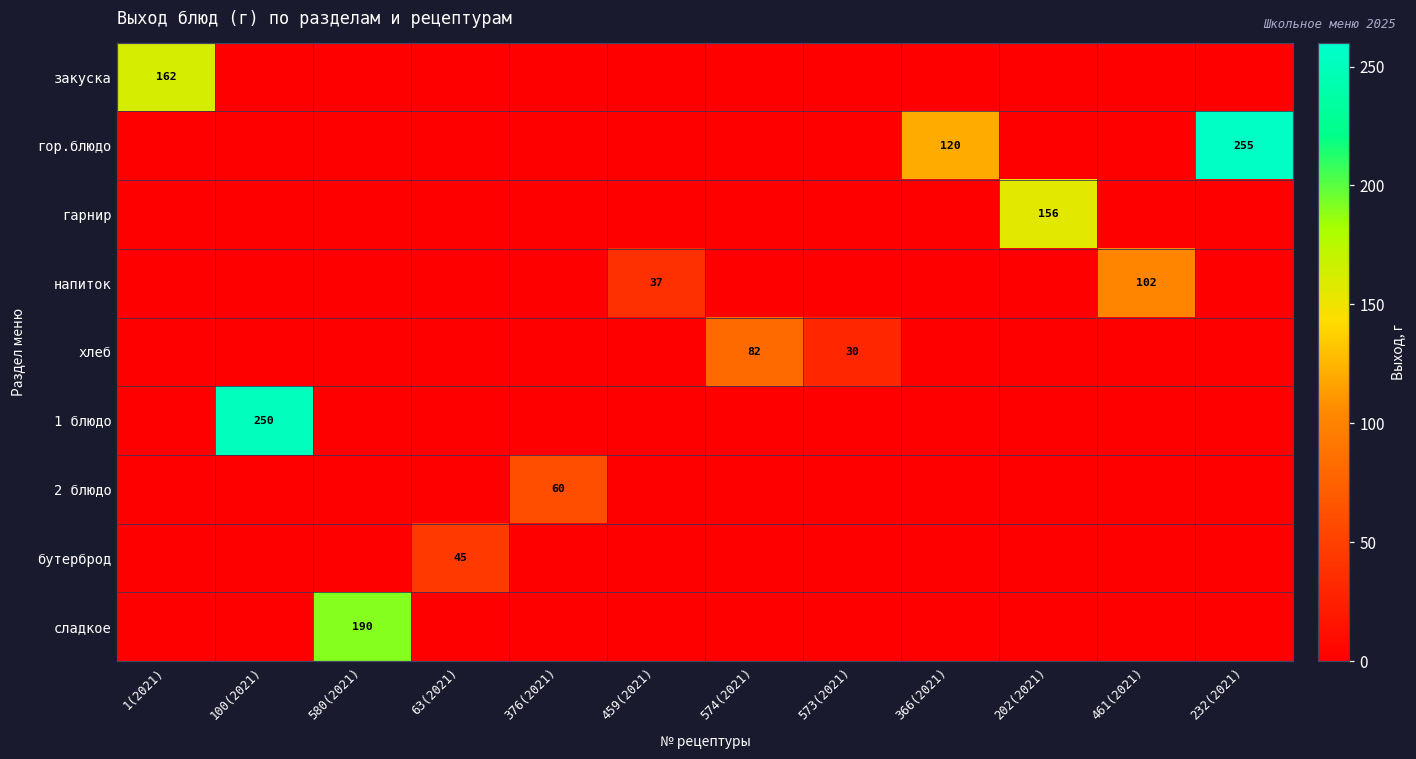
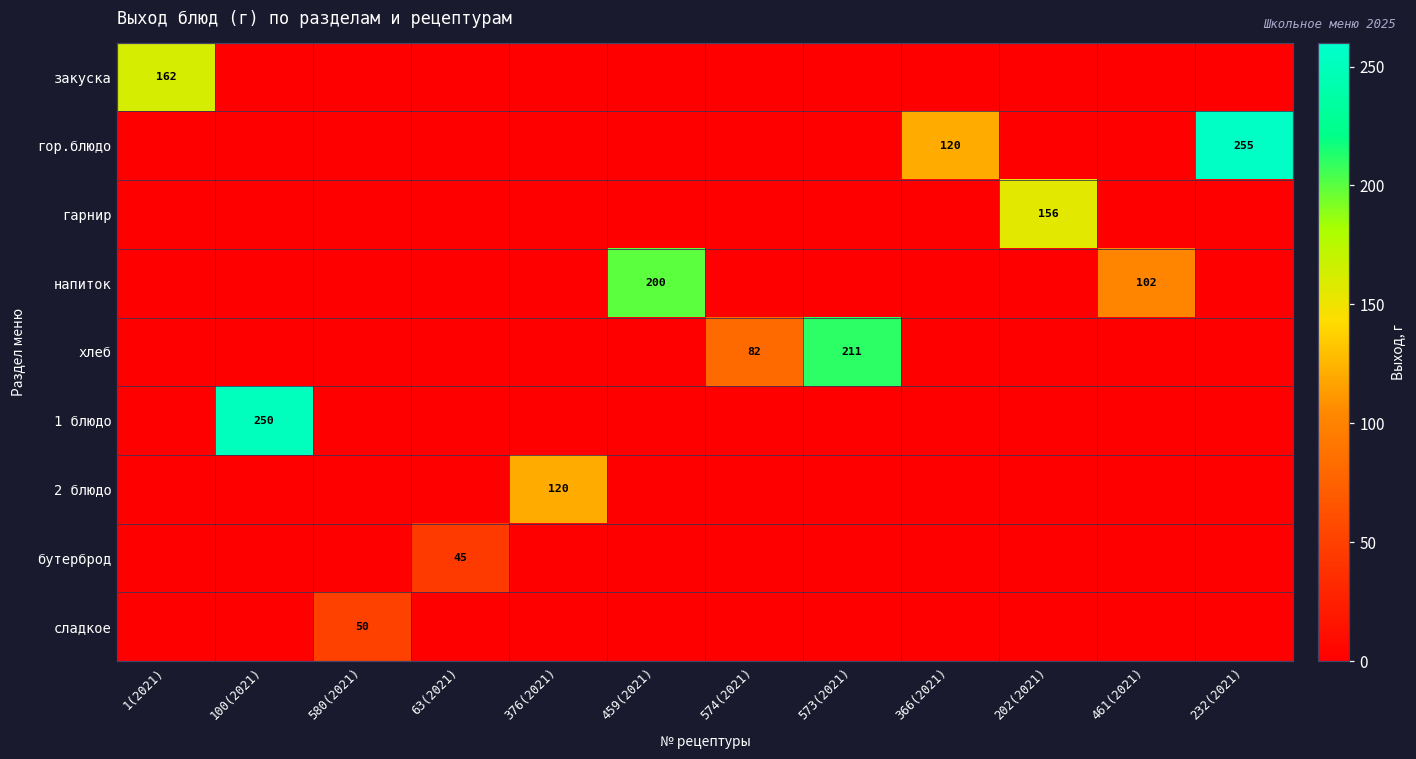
напиток, 459(2021): 37 -> 200
хлеб, 573(2021): 30 -> 211
2 блюдо, 376(2021): 60 -> 120
сладкое, 580(2021): 190 -> 50
